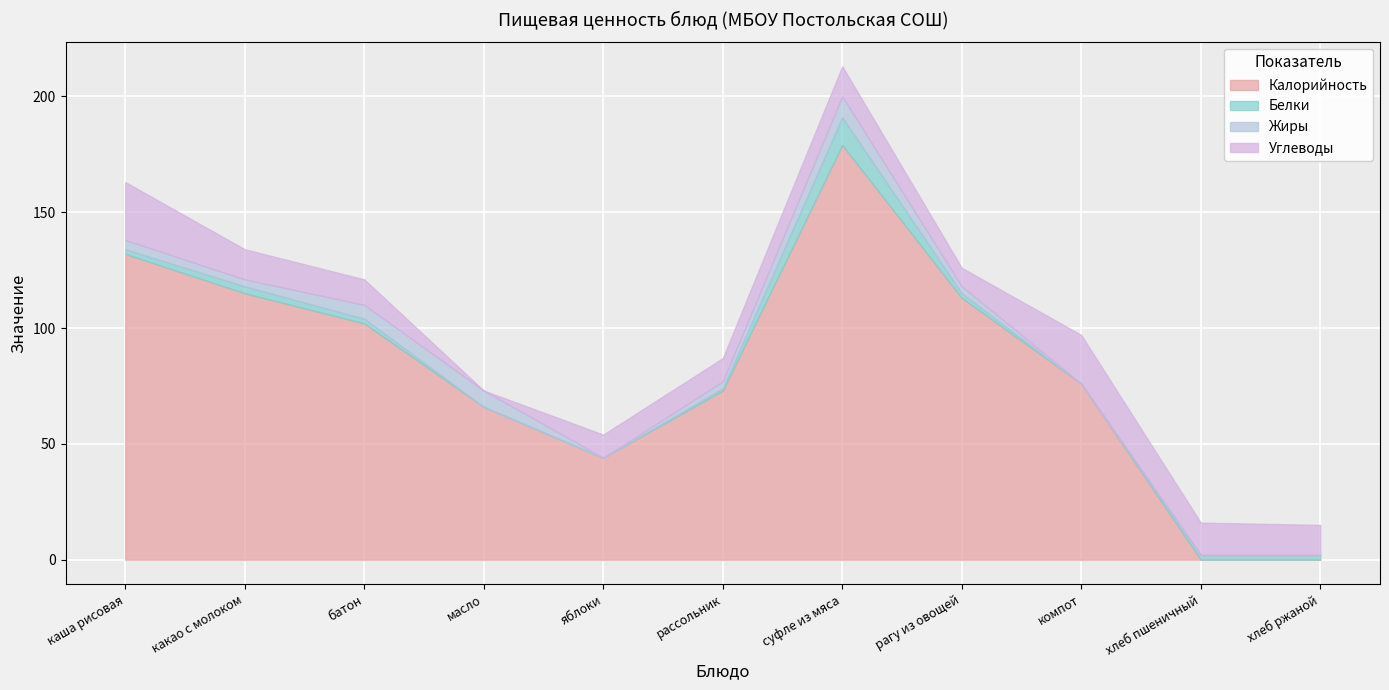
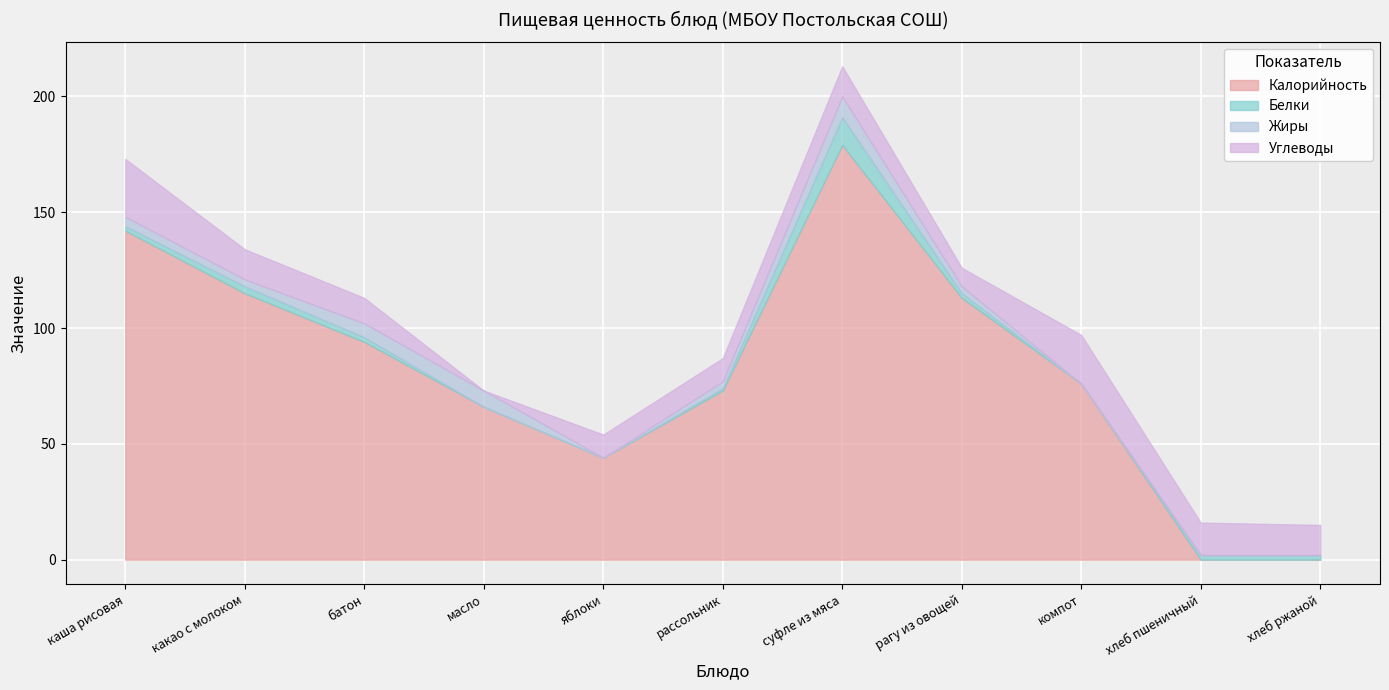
Калорийность, каша рисовая: 132 -> 142
Калорийность, батон: 102 -> 94
